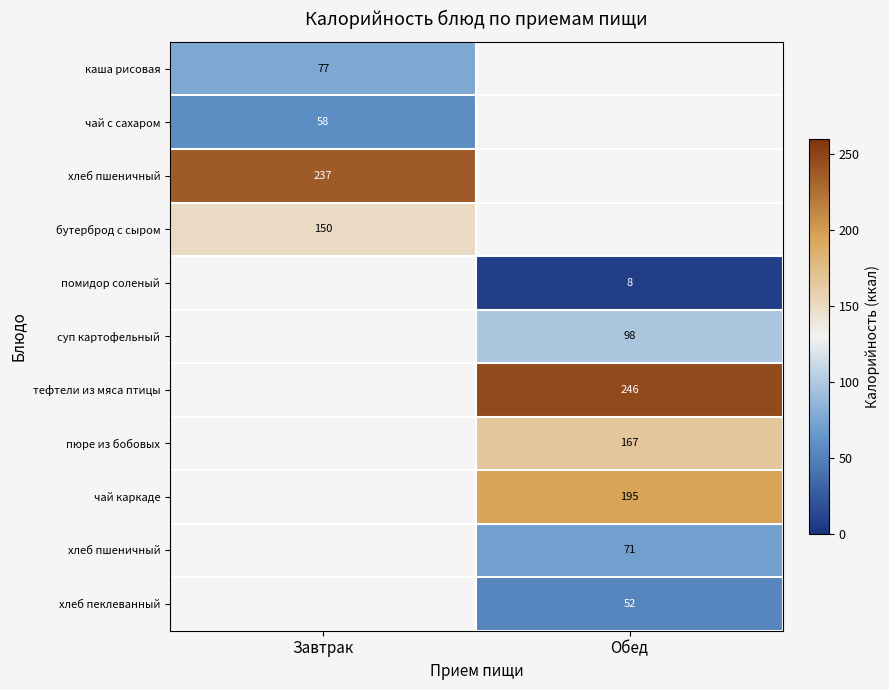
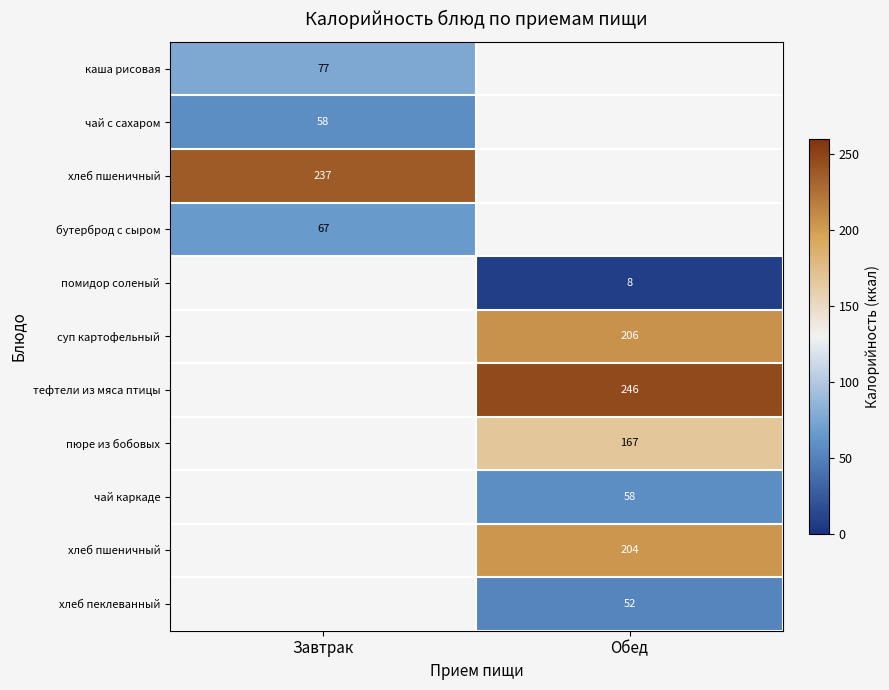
бутерброд с сыром, Завтрак: 150 -> 67
суп картофельный, Обед: 98 -> 206
чай каркаде, Обед: 195 -> 58
хлеб пшеничный, Обед: 71 -> 204
